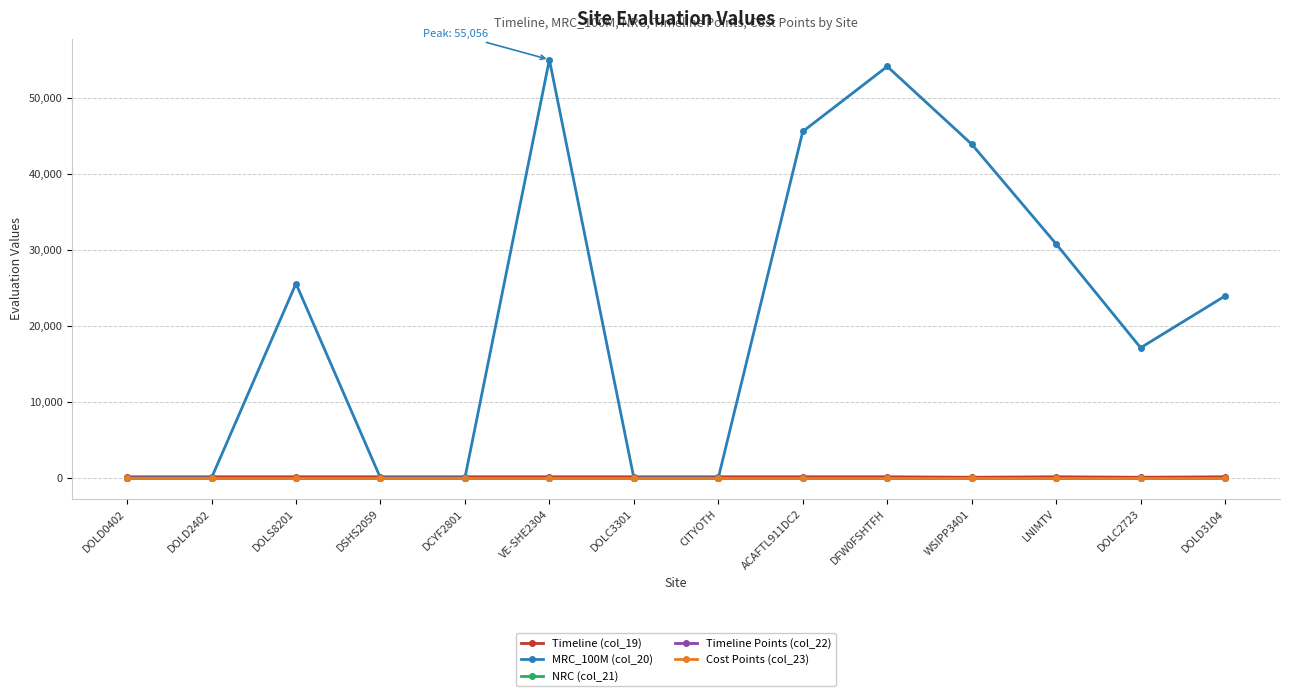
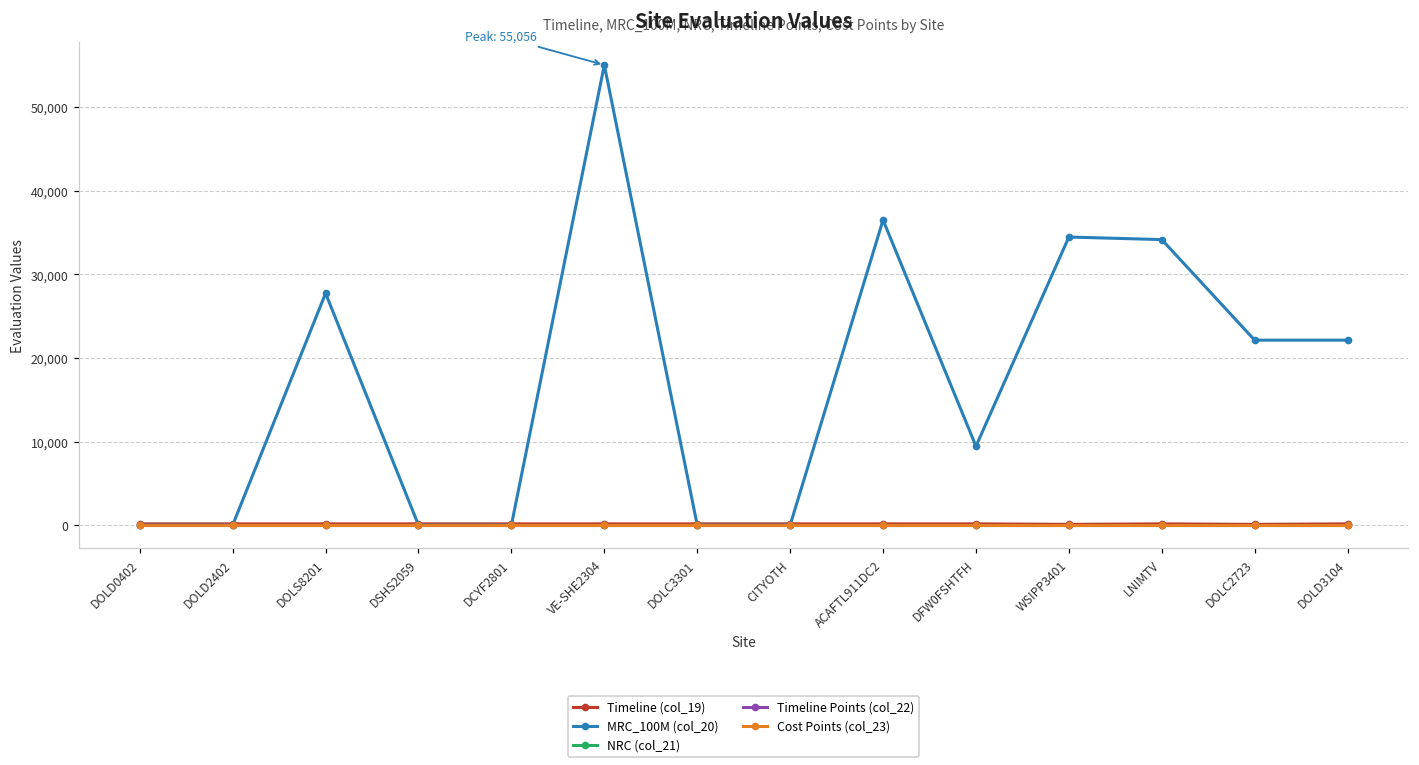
MRC_100M (col_20), DOLS8201: 26,000 -> 28,000
MRC_100M (col_20), ACAFTL911DC2: 46,000 -> 37,000
MRC_100M (col_20), DFW0FSHTFH: 54,000 -> 9,000
MRC_100M (col_20), WSIPP3401: 44,000 -> 34,000
MRC_100M (col_20), LNIMTV: 31,000 -> 34,000
MRC_100M (col_20), DOLC2723: 17,000 -> 22,000
MRC_100M (col_20), DOLD3104: 24,000 -> 22,000
